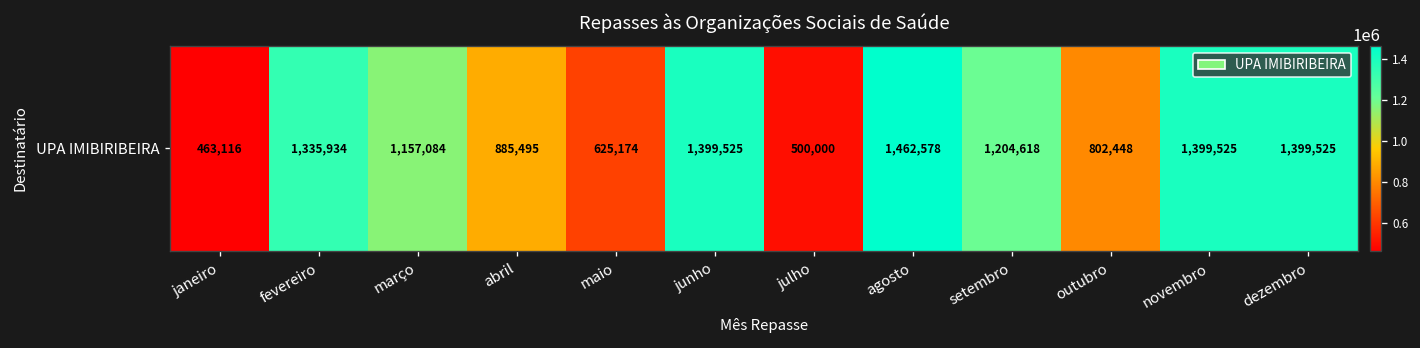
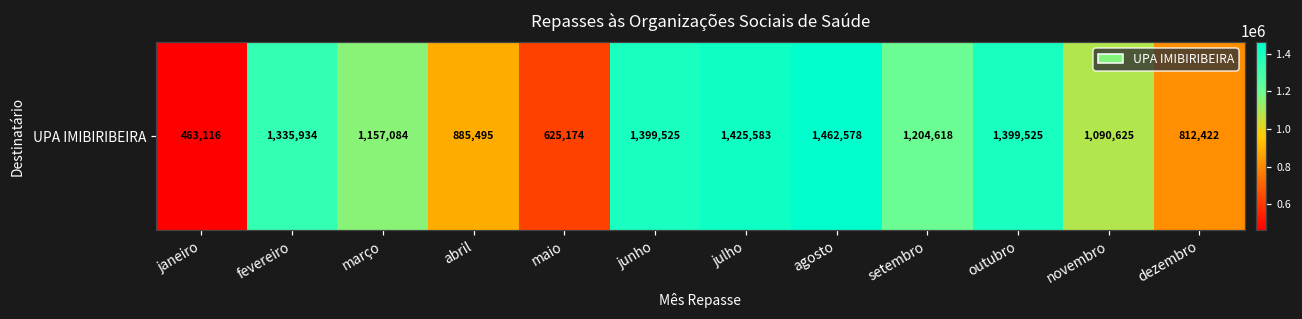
UPA IMIBIRIBEIRA, julho: 500,000 -> 1,425,583
UPA IMIBIRIBEIRA, outubro: 802,448 -> 1,399,525
UPA IMIBIRIBEIRA, novembro: 1,399,525 -> 1,090,625
UPA IMIBIRIBEIRA, dezembro: 1,399,525 -> 812,422
